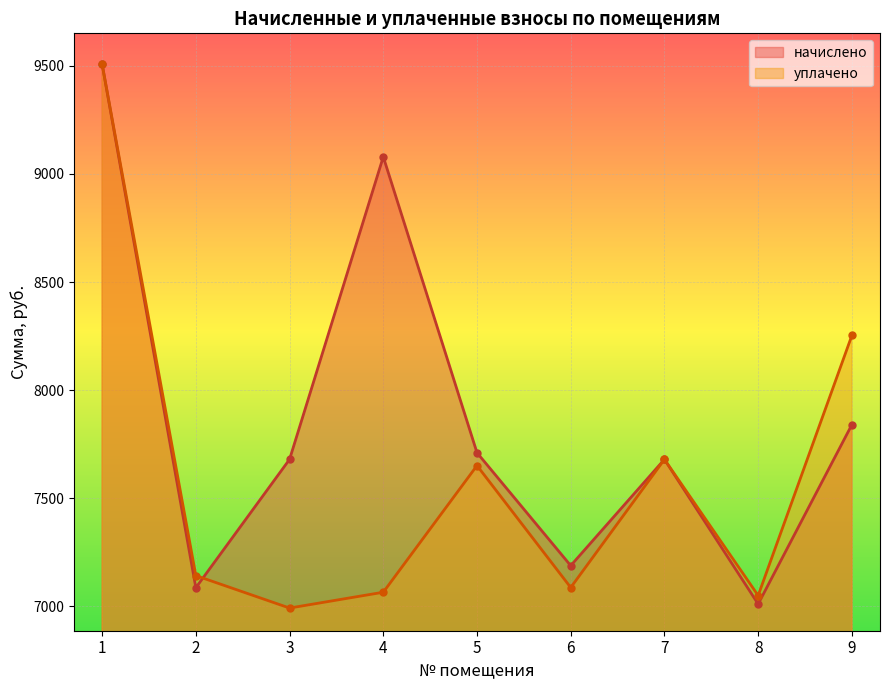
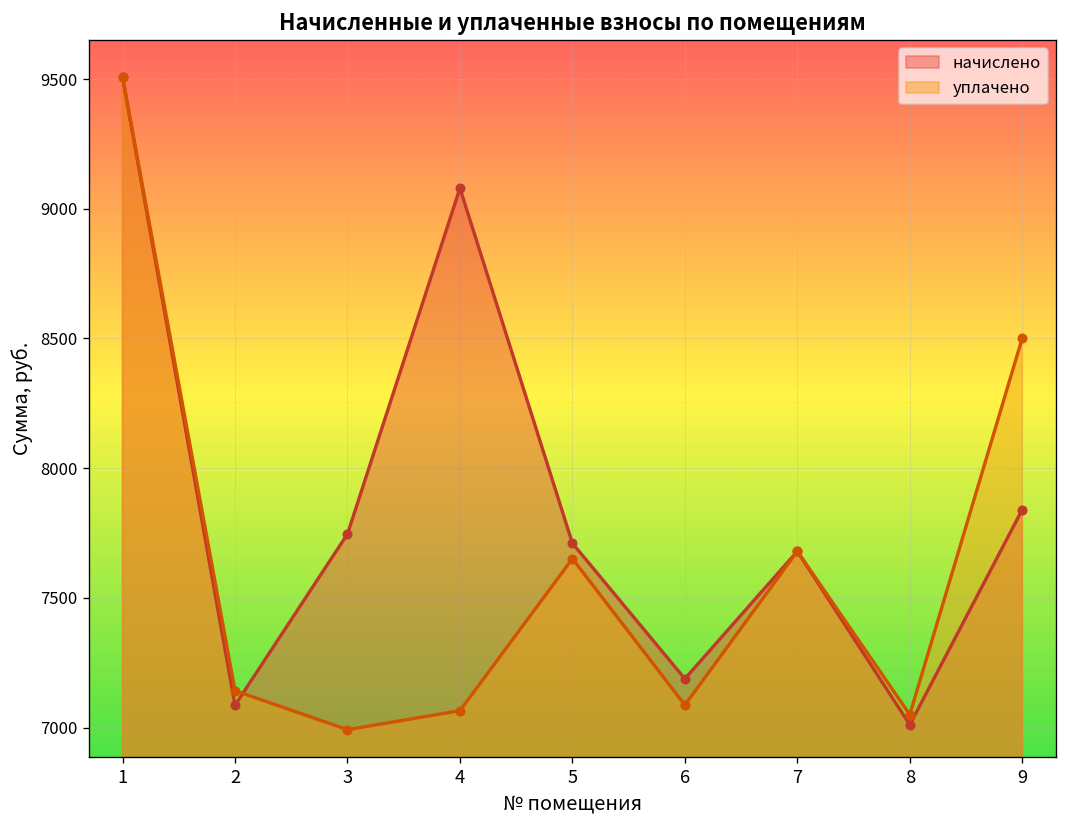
начислено, 3: 7680 -> 7750
уплачено, 9: 8250 -> 8500
